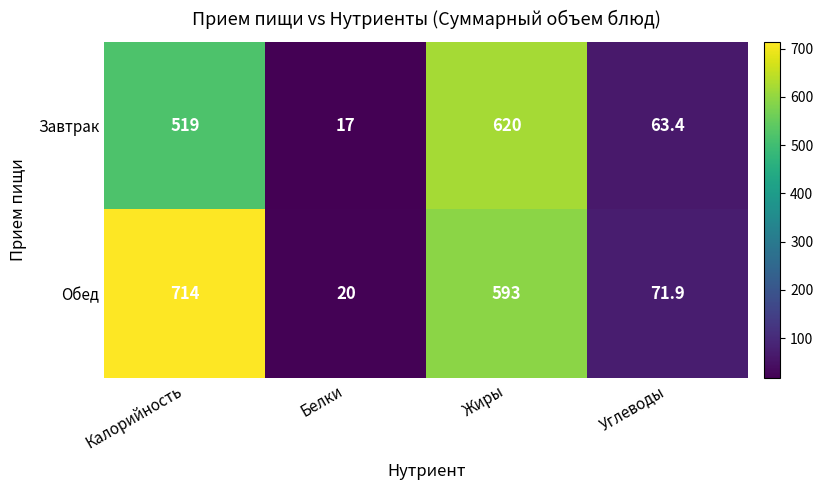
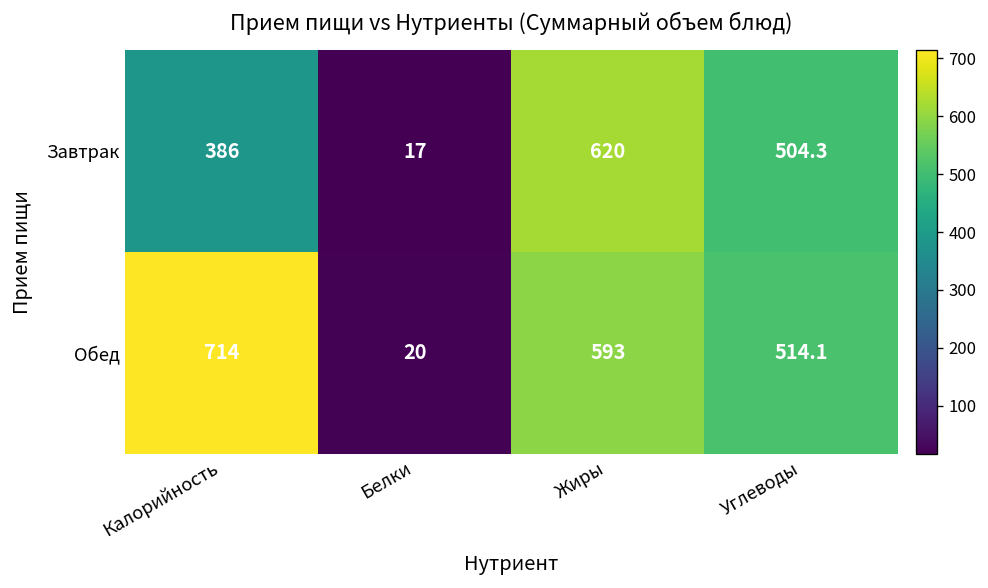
Завтрак, Калорийность: 519 -> 386
Завтрак, Углеводы: 63.4 -> 504.3
Обед, Углеводы: 71.9 -> 514.1
